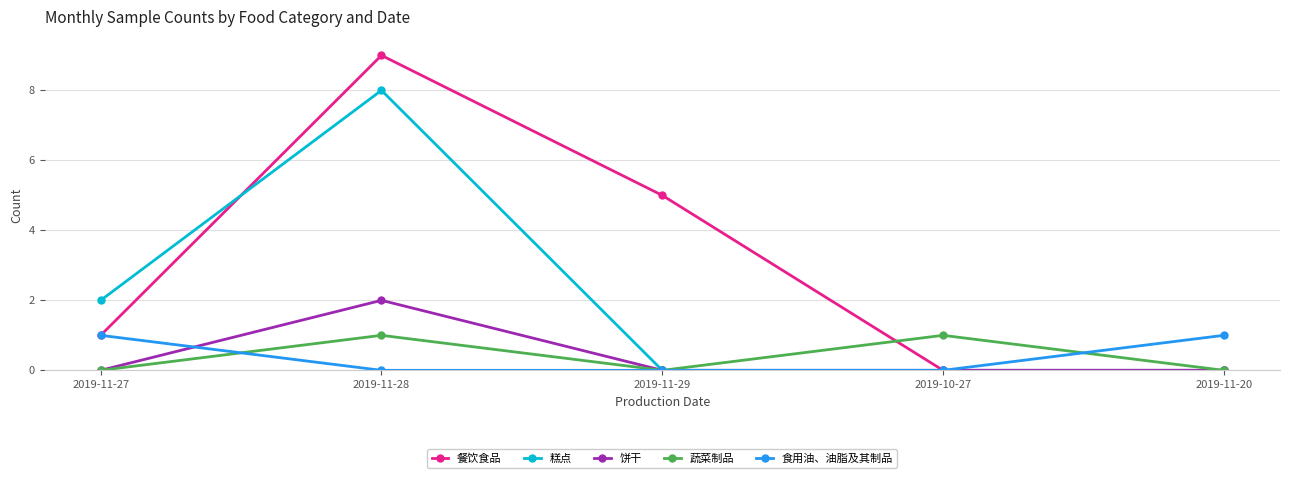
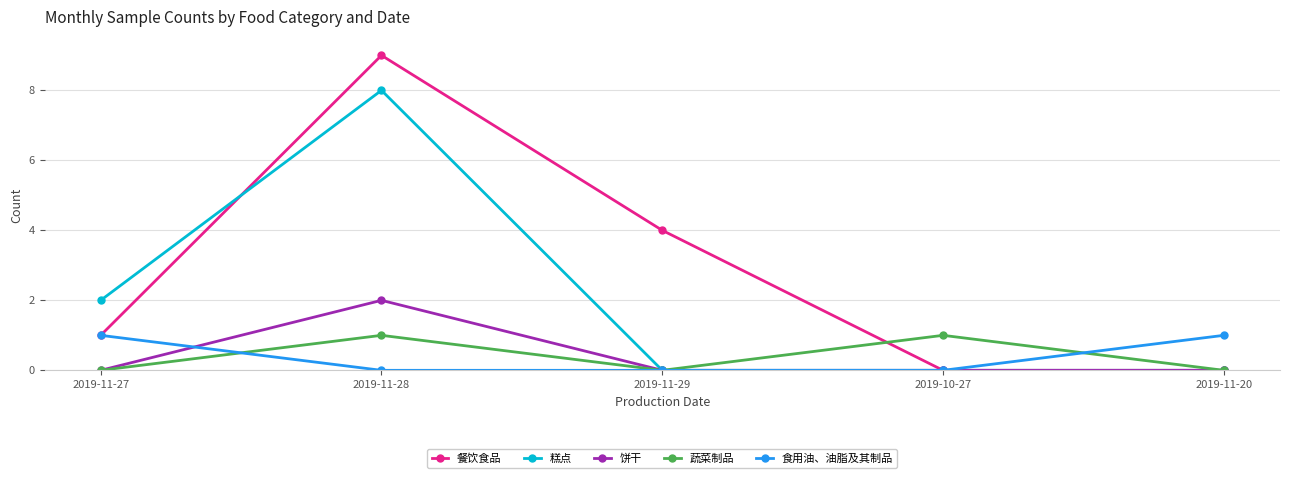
餐饮食品, 2019-11-29: 5 -> 4
